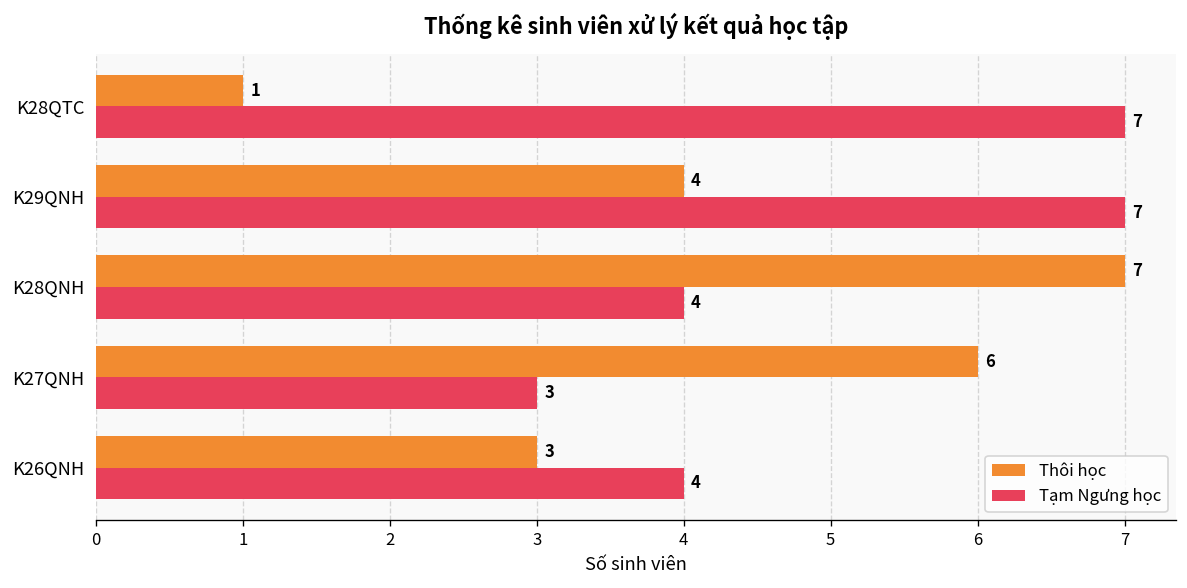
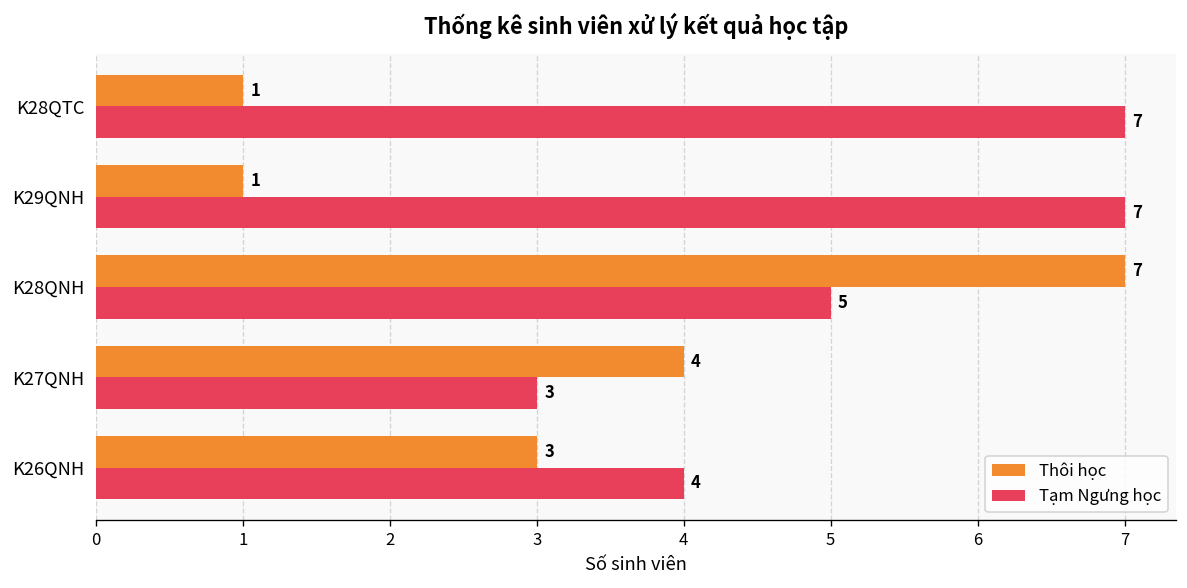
Thôi học, K29QNH: 4 -> 1
Tạm Ngưng học, K28QNH: 4 -> 5
Thôi học, K27QNH: 6 -> 4
